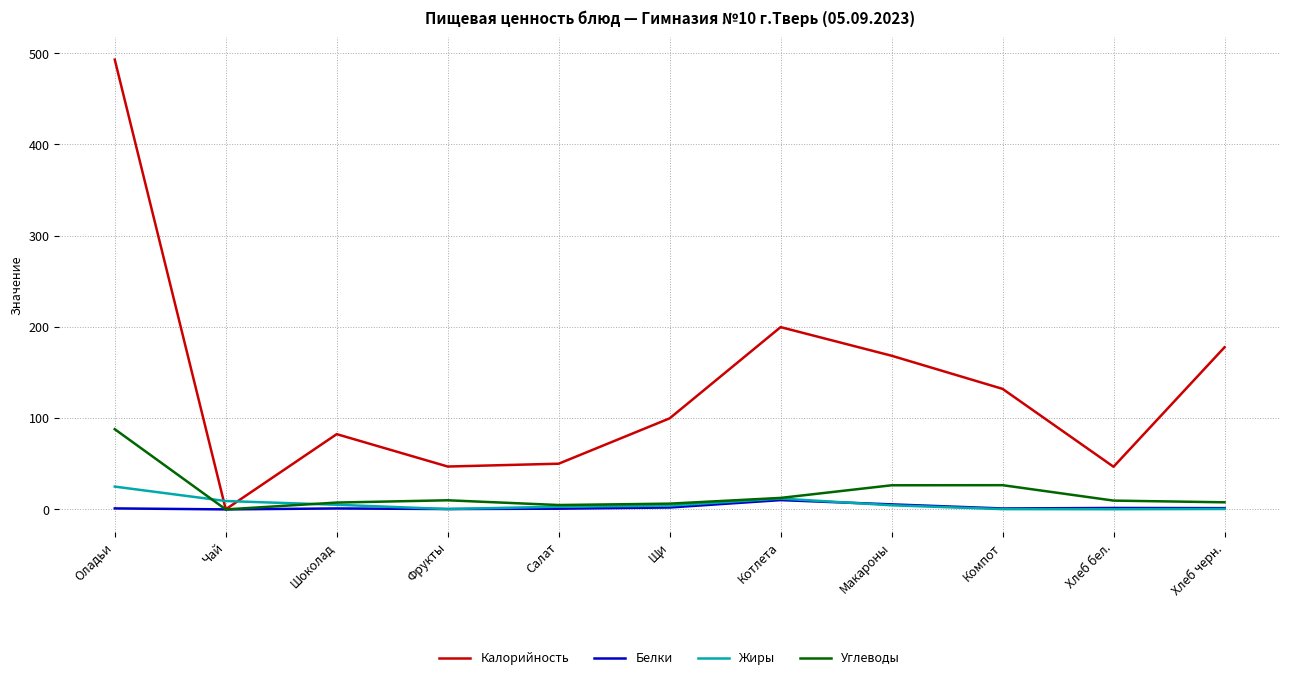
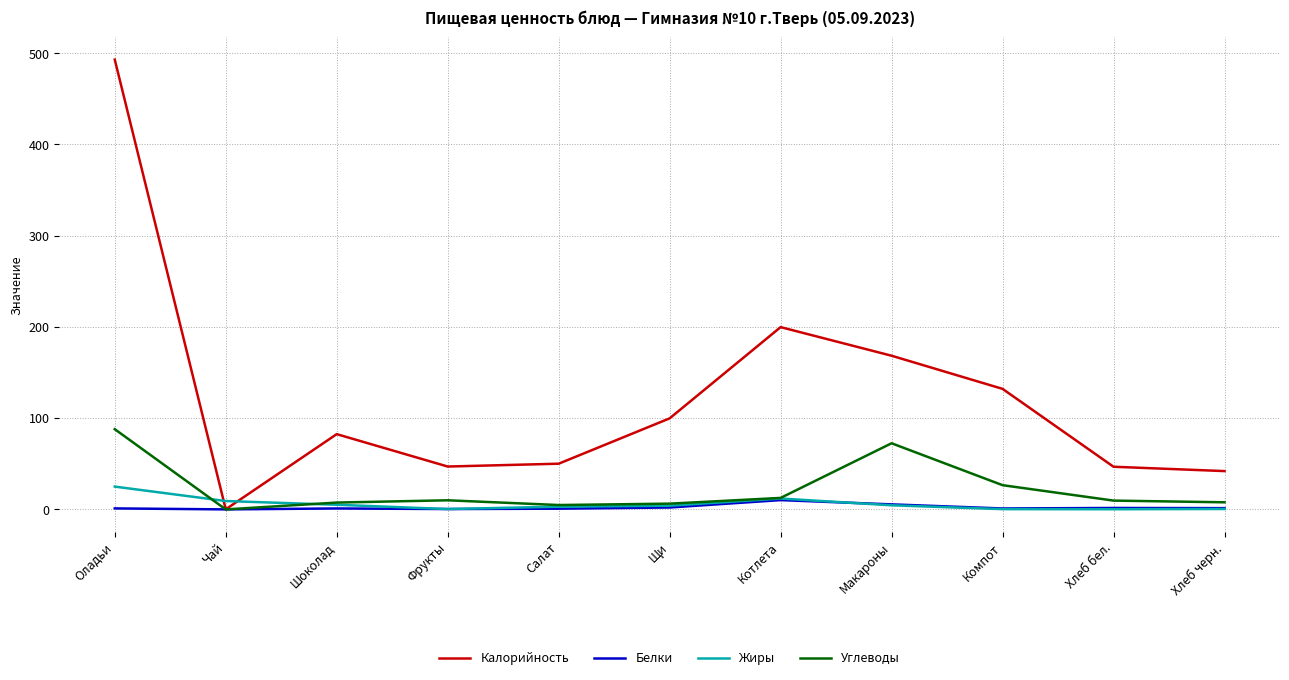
Углеводы, Макароны: 30 -> 70
Калорийность, Хлеб черн.: 180 -> 40
